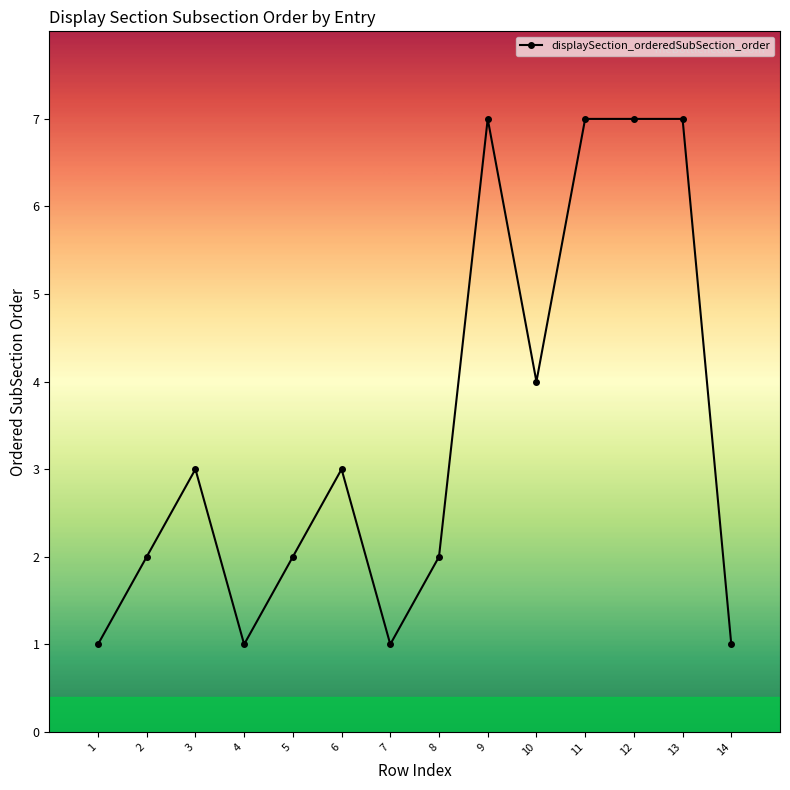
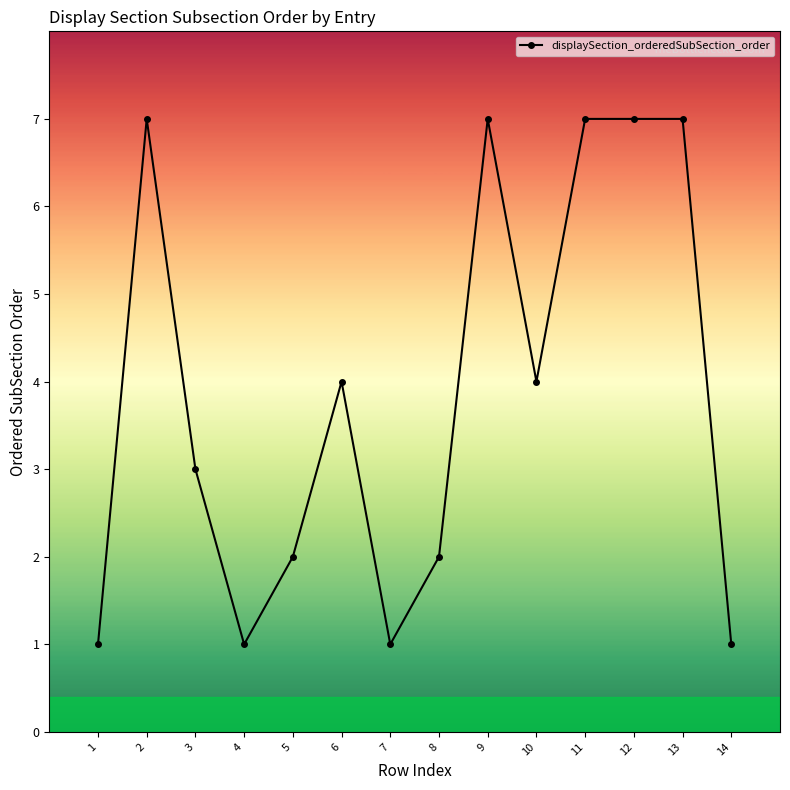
2: 2 -> 7
6: 3 -> 4
